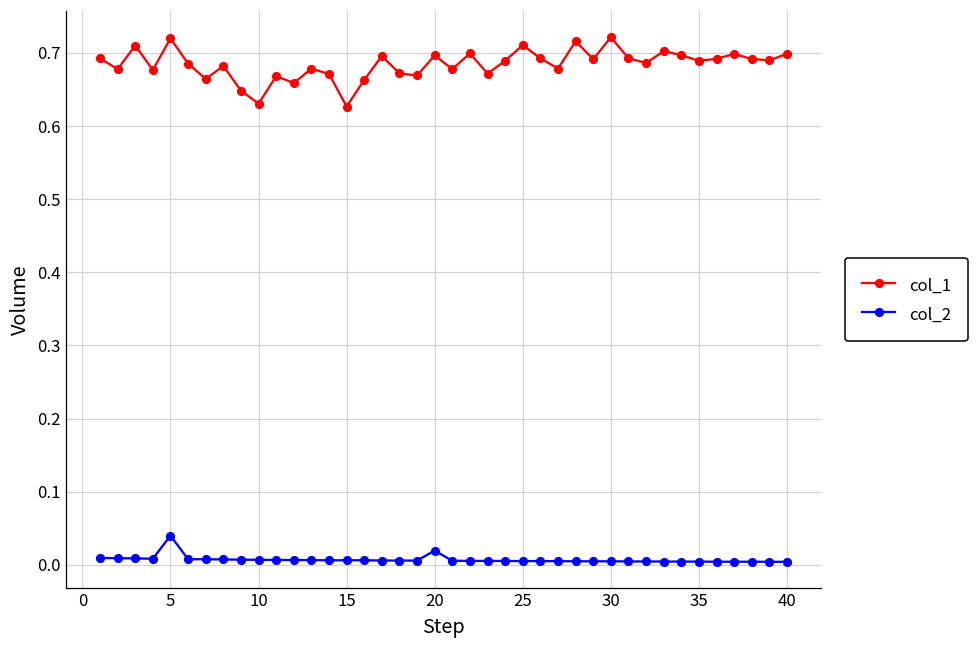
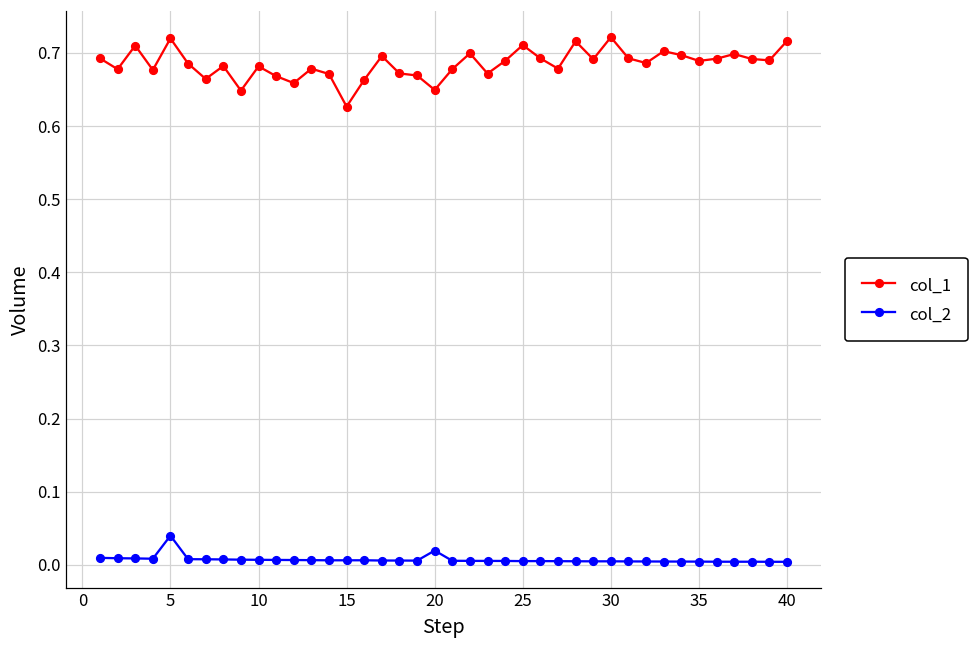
col_1, 10: 0.63 -> 0.68
col_1, 20: 0.70 -> 0.65
col_1, 40: 0.70 -> 0.72
